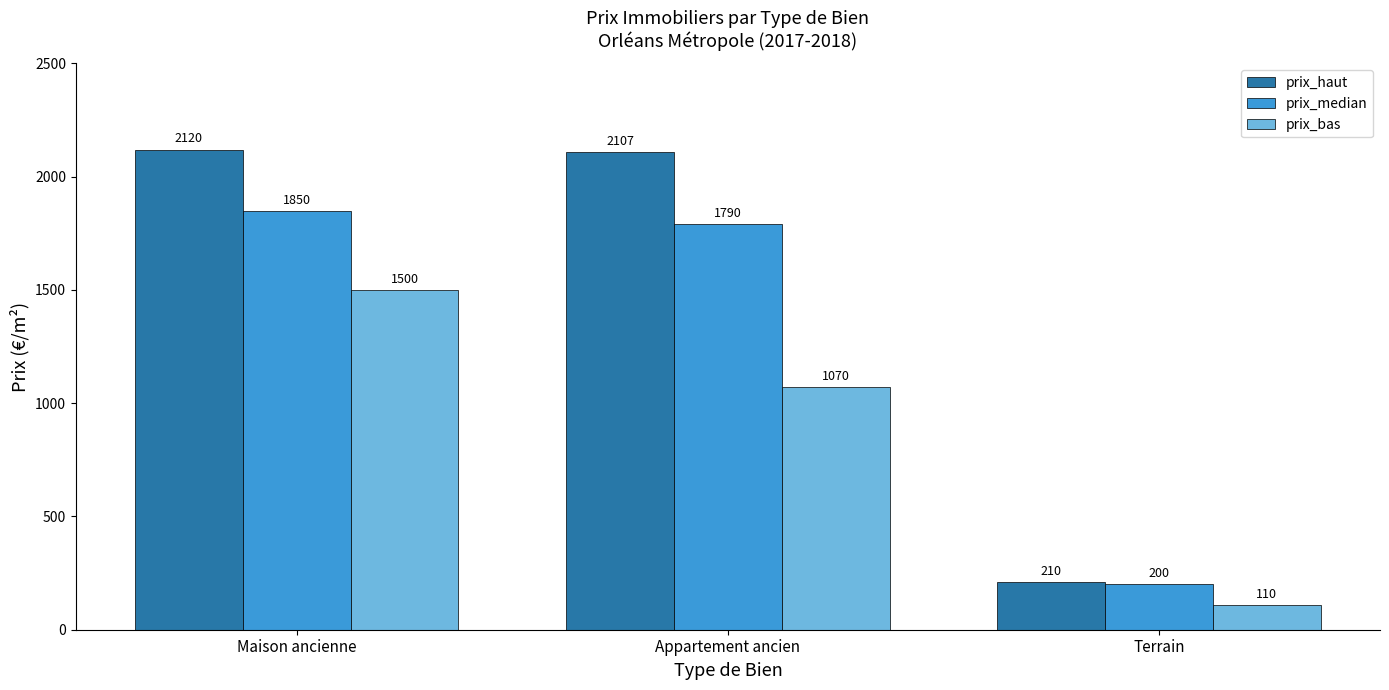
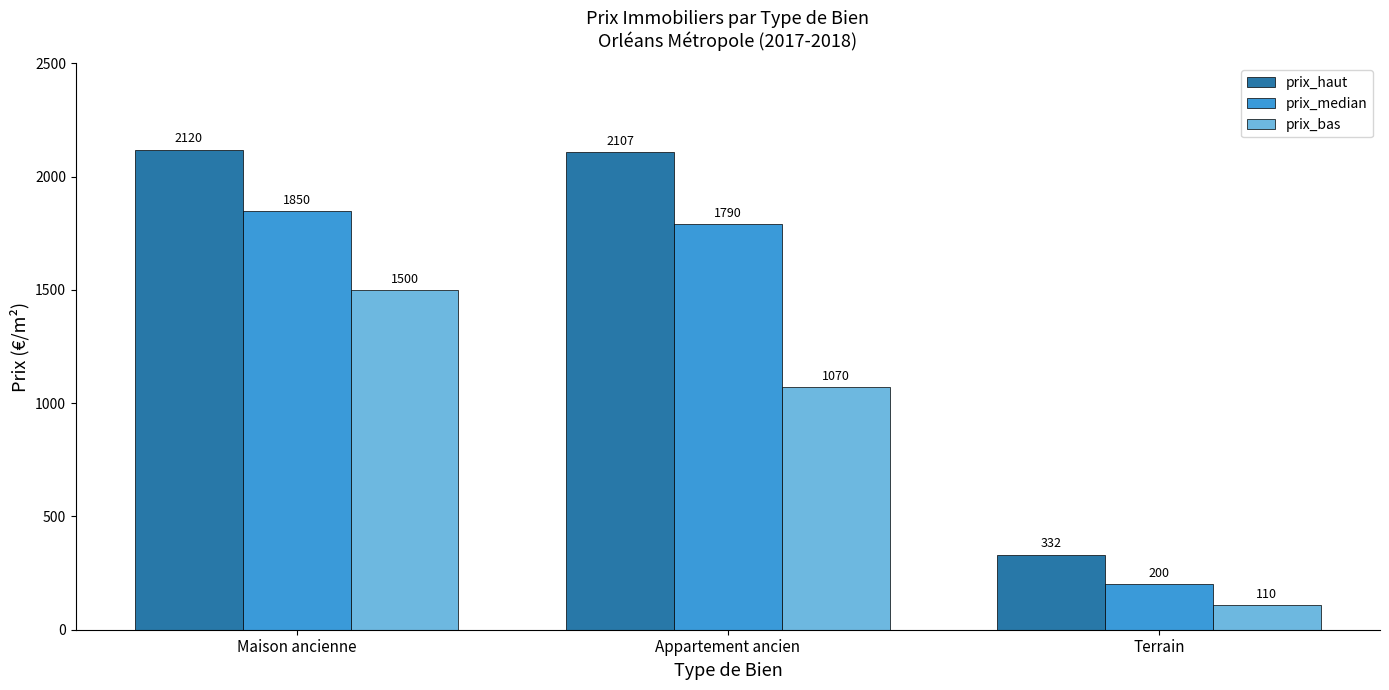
prix_haut, Terrain: 210 -> 332
